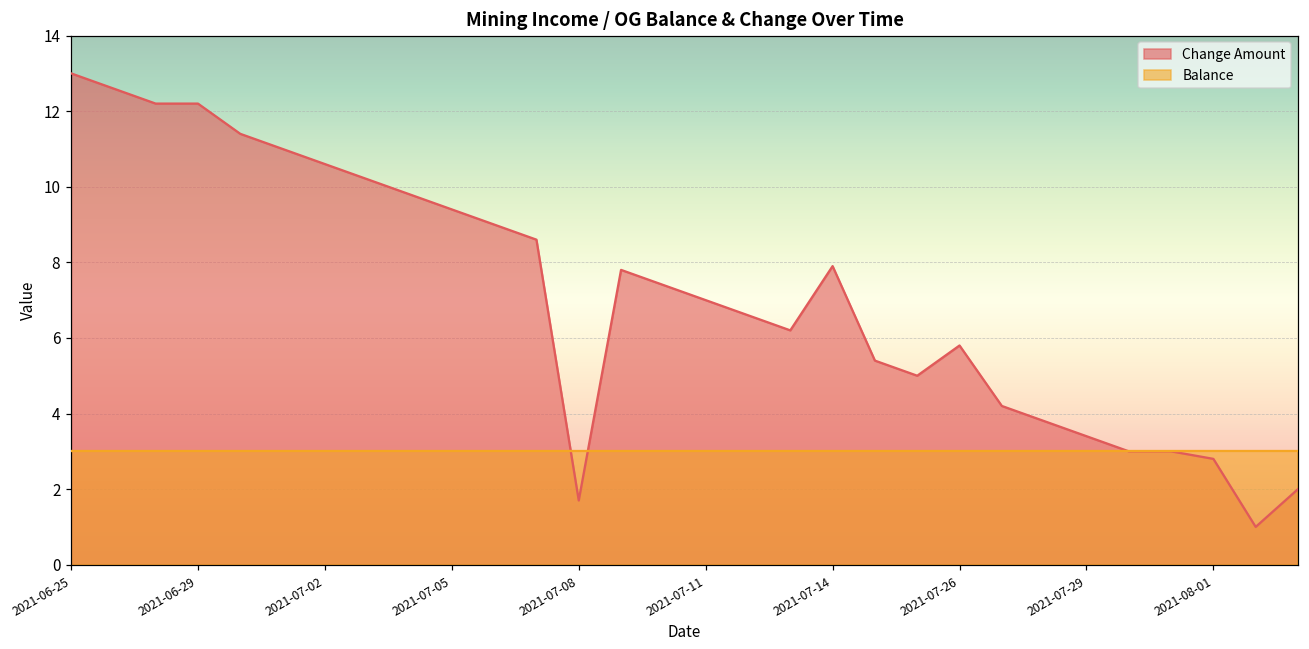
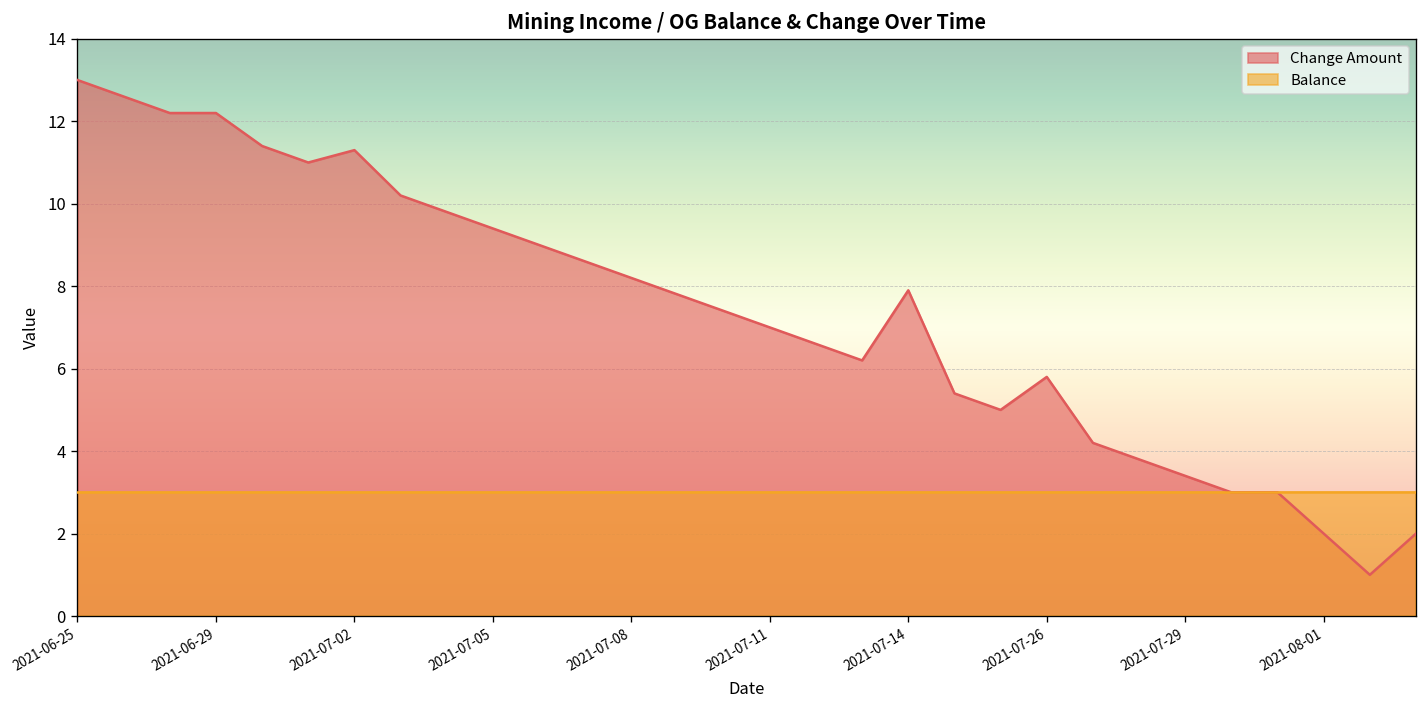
Change Amount, 2021-07-02: 10.6 -> 11.3
Change Amount, 2021-07-08: 1.7 -> 8.2
Change Amount, 2021-08-01: 2.8 -> 2.0
